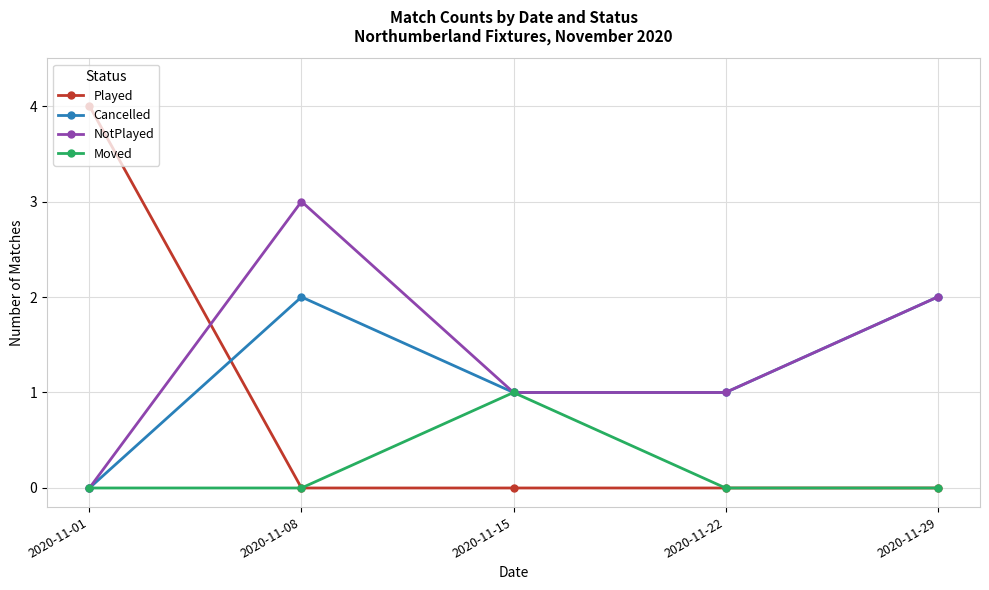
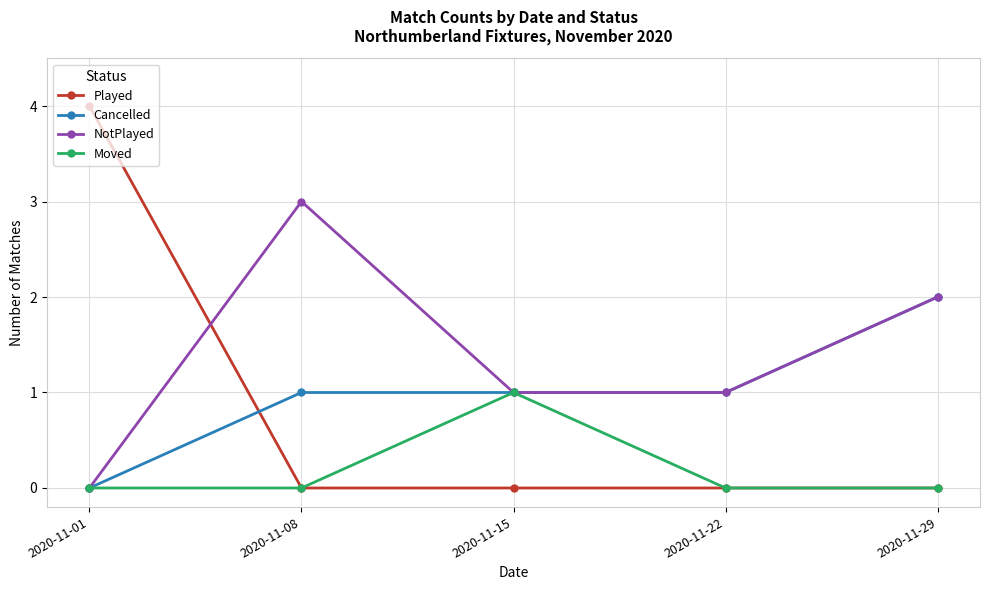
Cancelled, 2020-11-08: 2 -> 1
